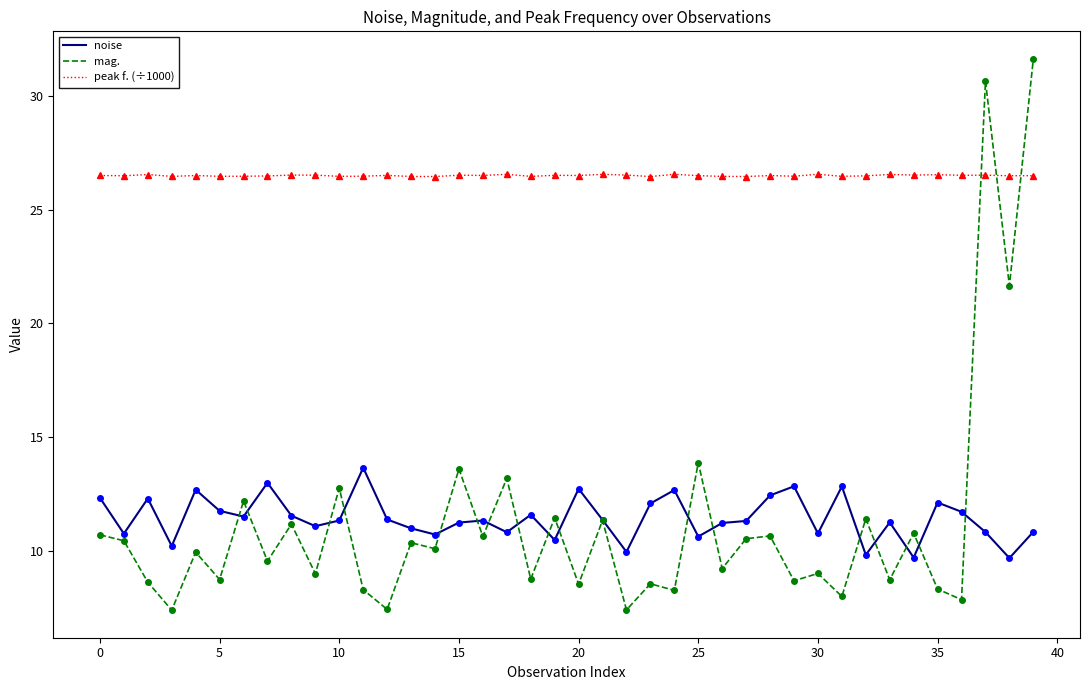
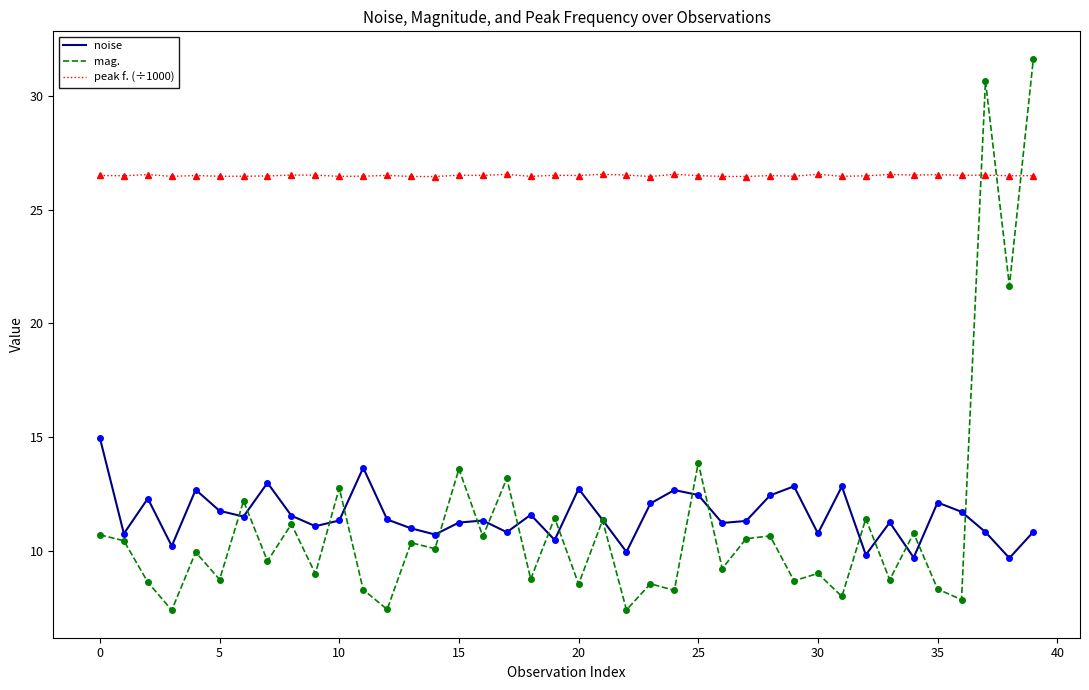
noise, 0: 12.3 -> 15.0
noise, 25: 10.6 -> 12.5
